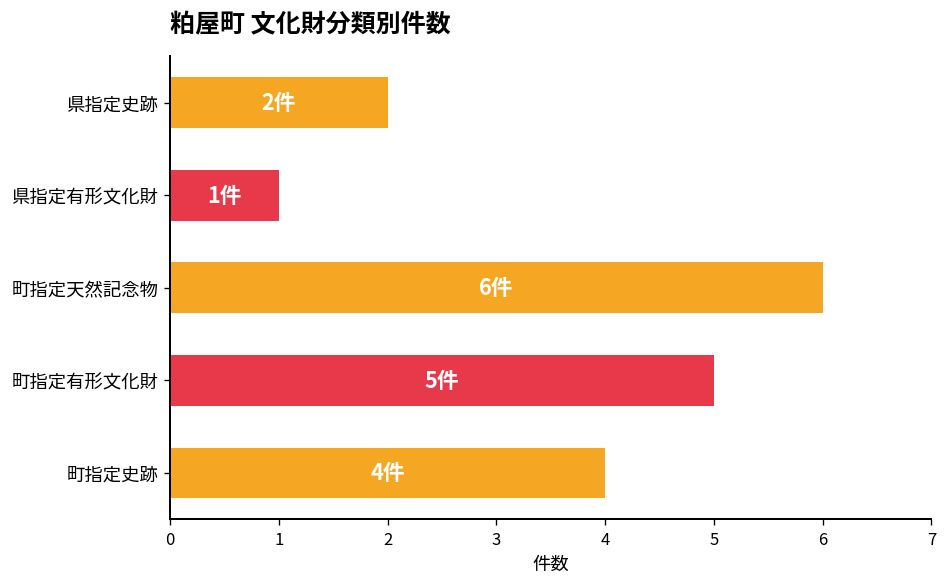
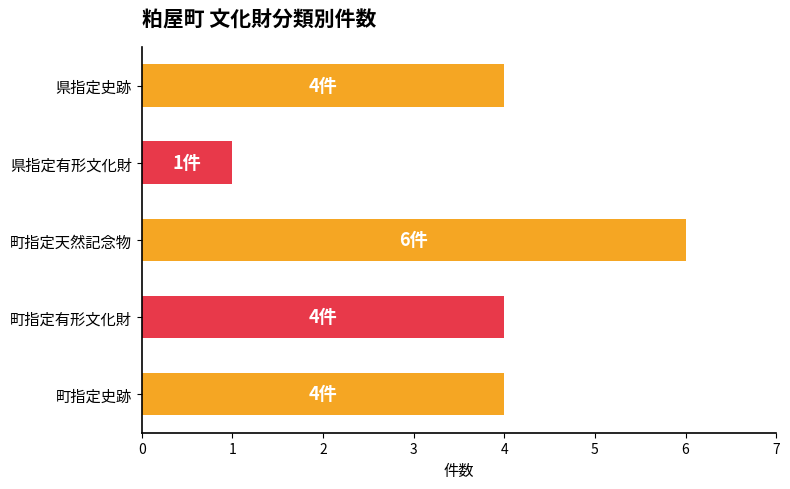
県指定史跡: 2件 -> 4件
町指定有形文化財: 5件 -> 4件
